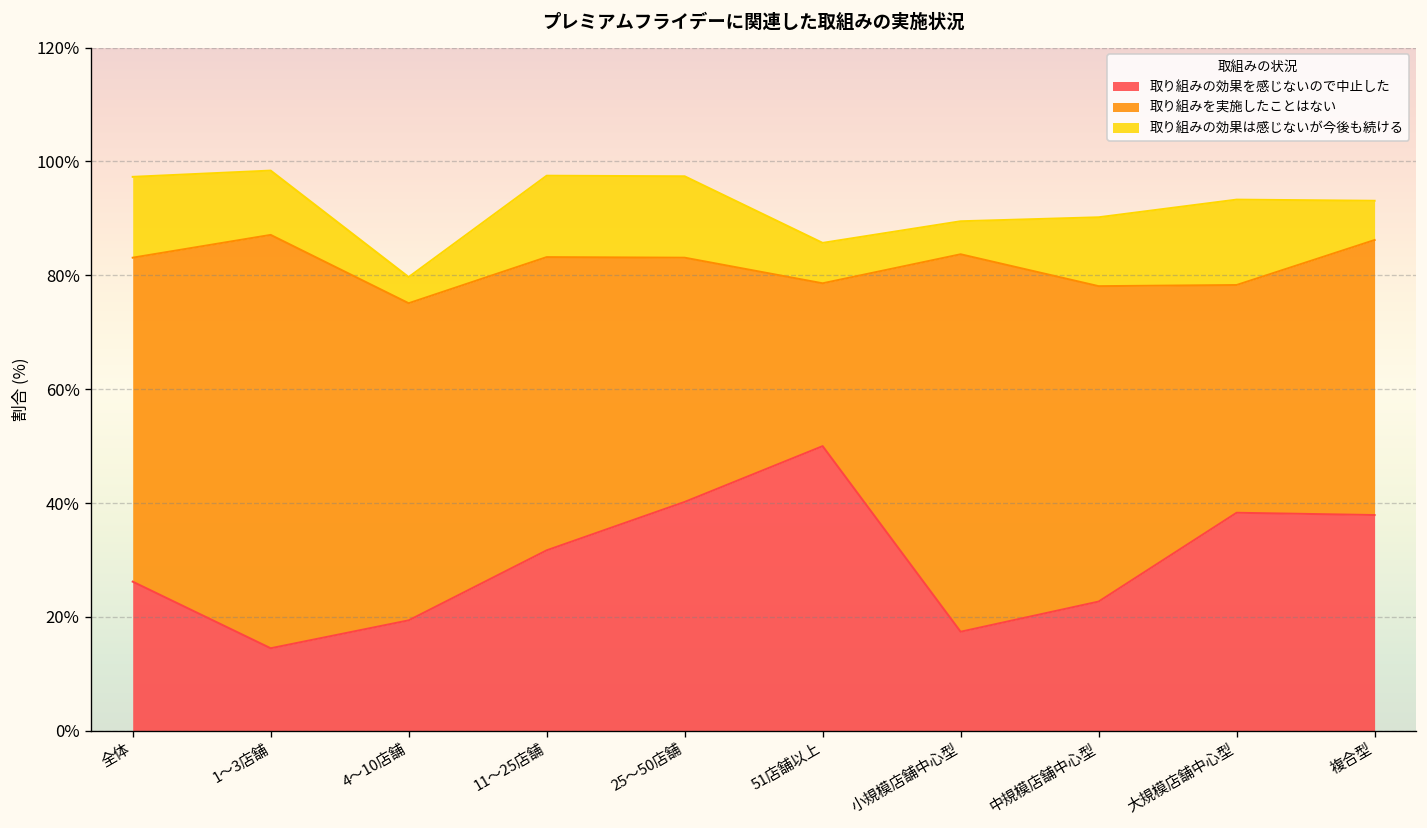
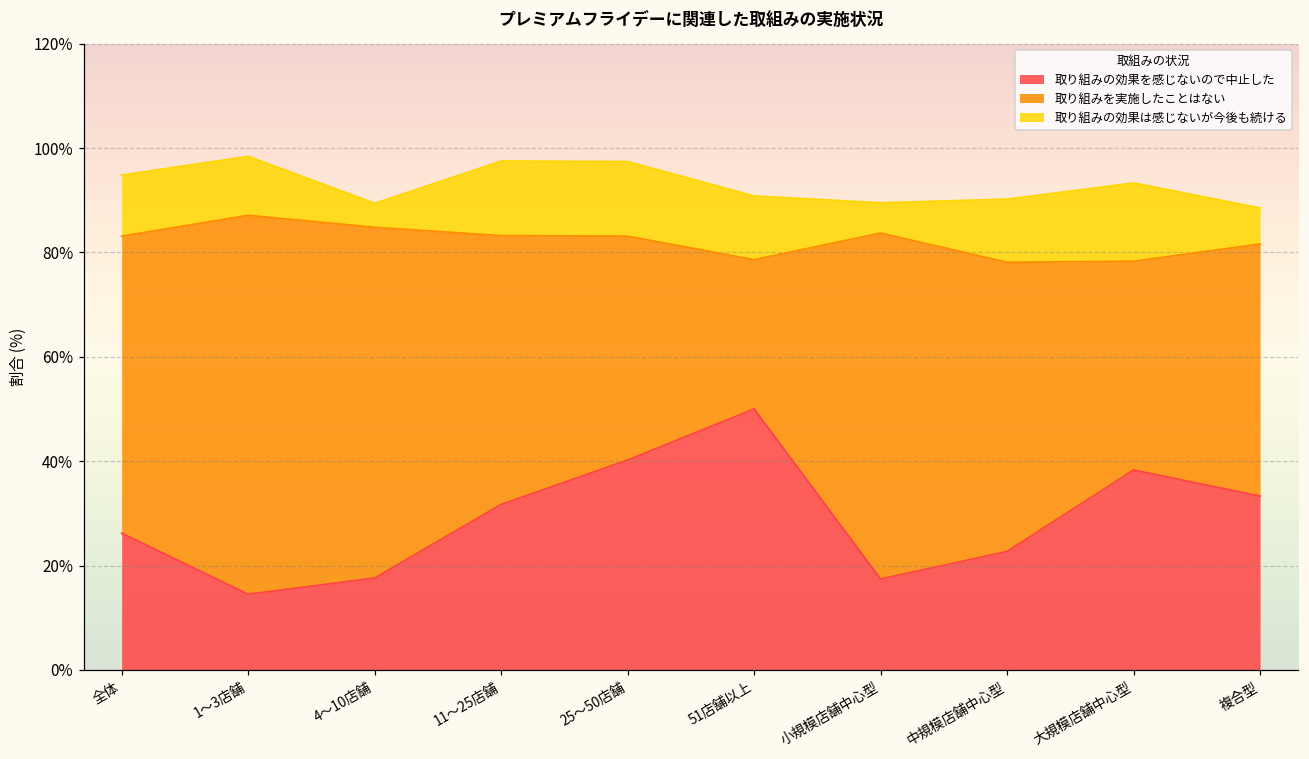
取り組みの効果は感じないが今後も続ける, 全体: 14% -> 12%
取り組みの効果を感じないので中止した, 4〜10店舗: 19% -> 18%
取り組みを実施したことはない, 4〜10店舗: 56% -> 67%
取り組みの効果は感じないが今後も続ける, 51店舗以上: 7% -> 12%
取り組みの効果を感じないので中止した, 複合型: 38% -> 33%
